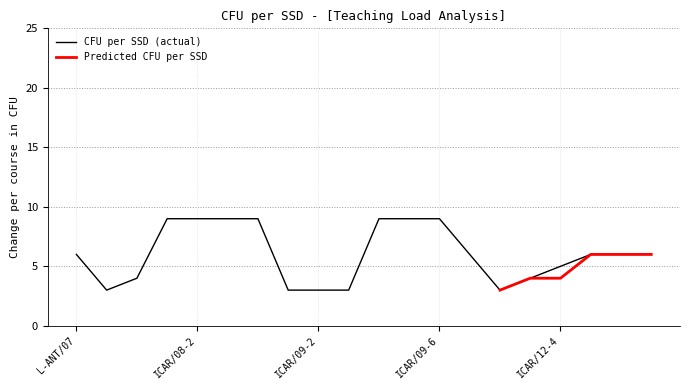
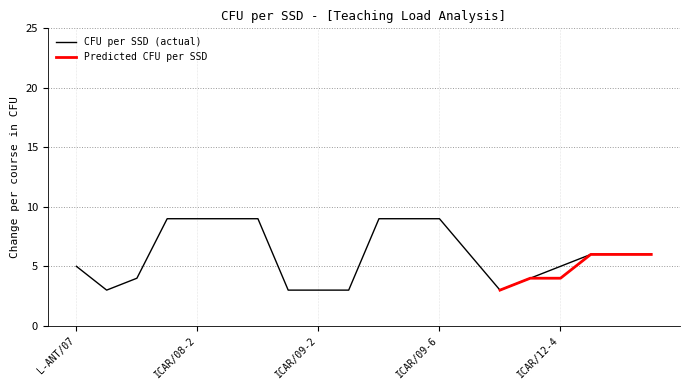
CFU per SSD (actual), L-ANT/07: 6 -> 5
